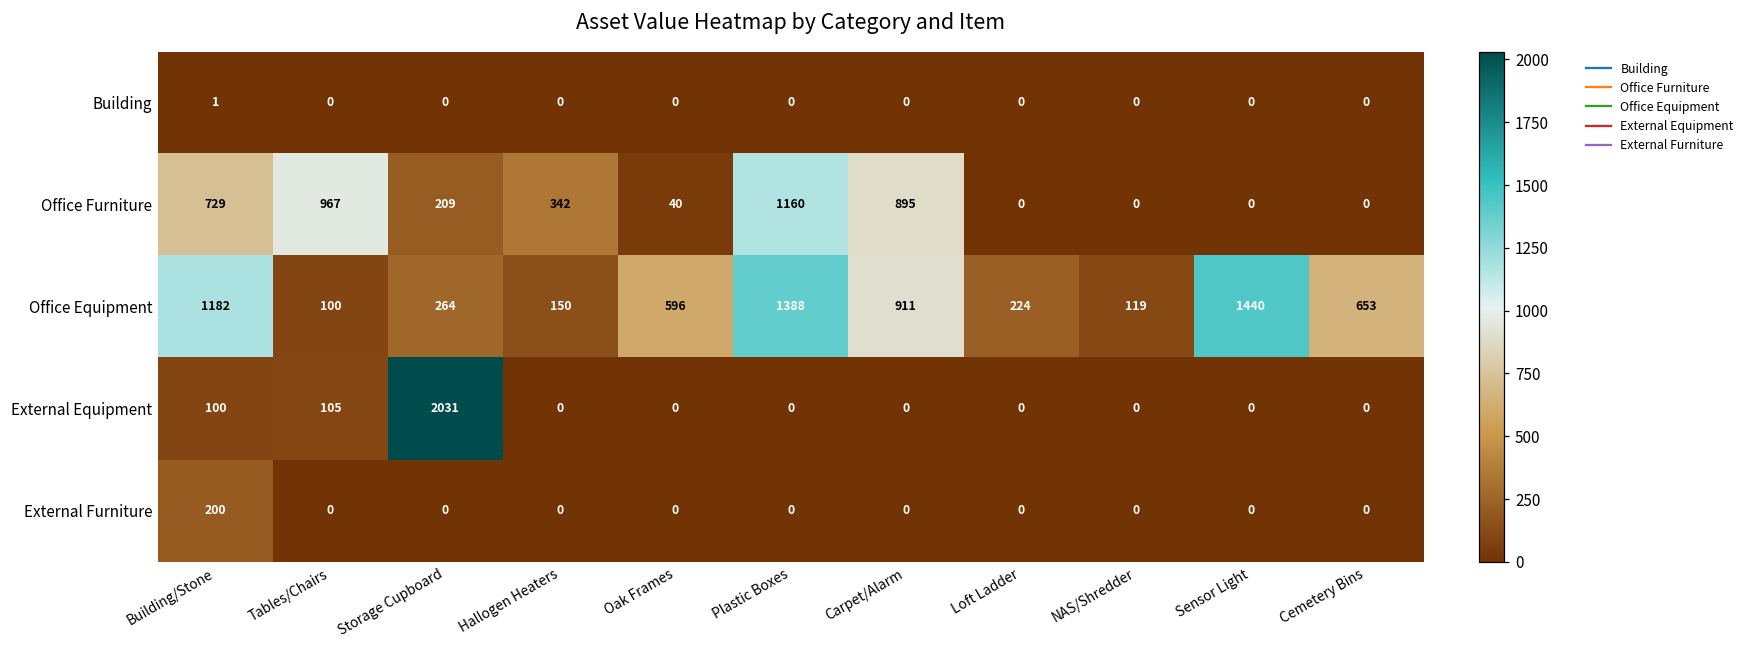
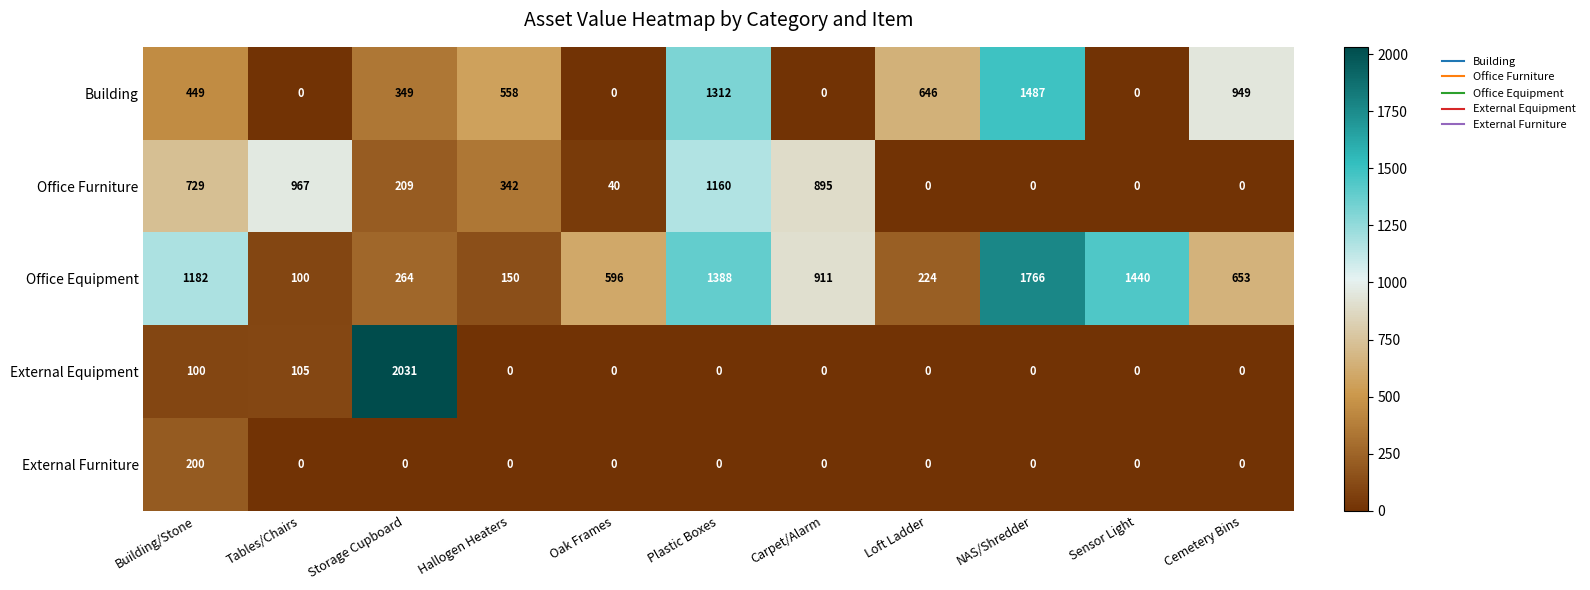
Building, Building/Stone: 1 -> 449
Building, Storage Cupboard: 0 -> 349
Building, Hallogen Heaters: 0 -> 558
Building, Plastic Boxes: 0 -> 1312
Building, Loft Ladder: 0 -> 646
Building, NAS/Shredder: 0 -> 1487
Building, Cemetery Bins: 0 -> 949
Office Equipment, NAS/Shredder: 119 -> 1766
